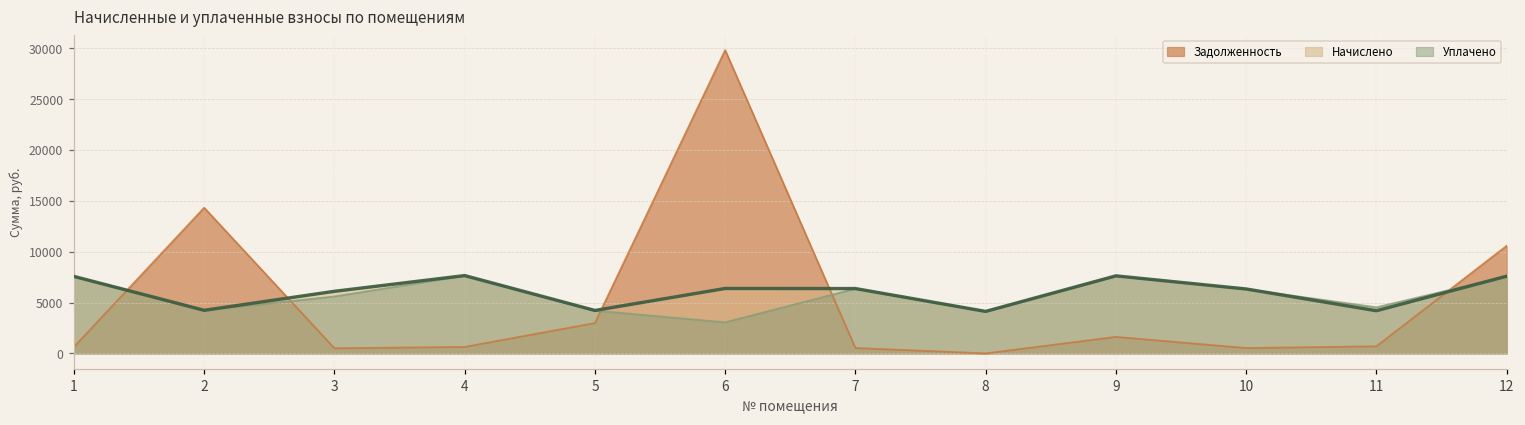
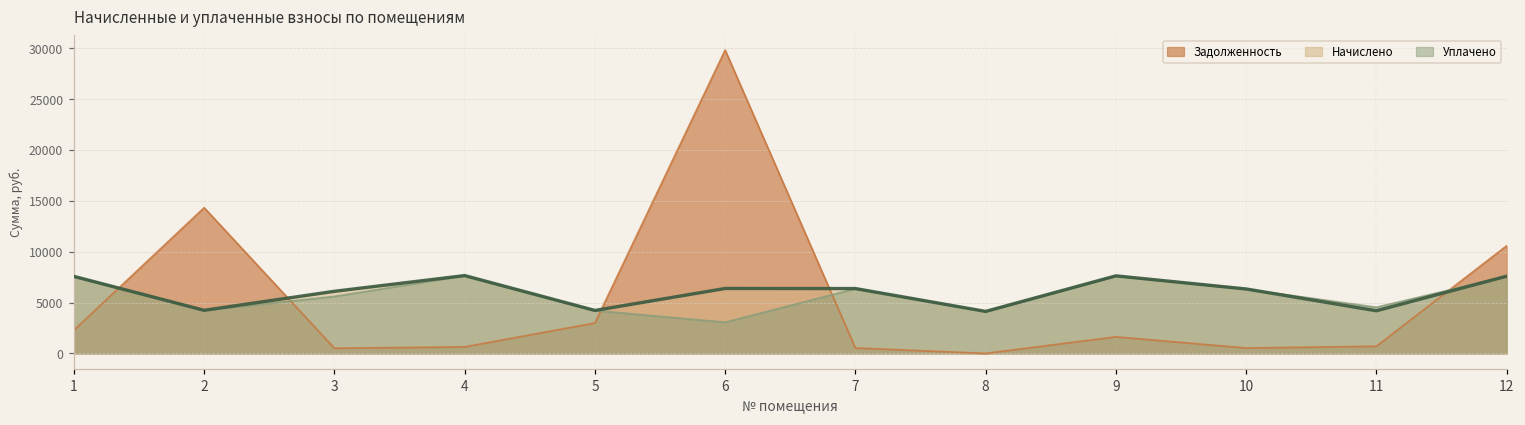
Задолженность, 1: 1000 -> 2000
